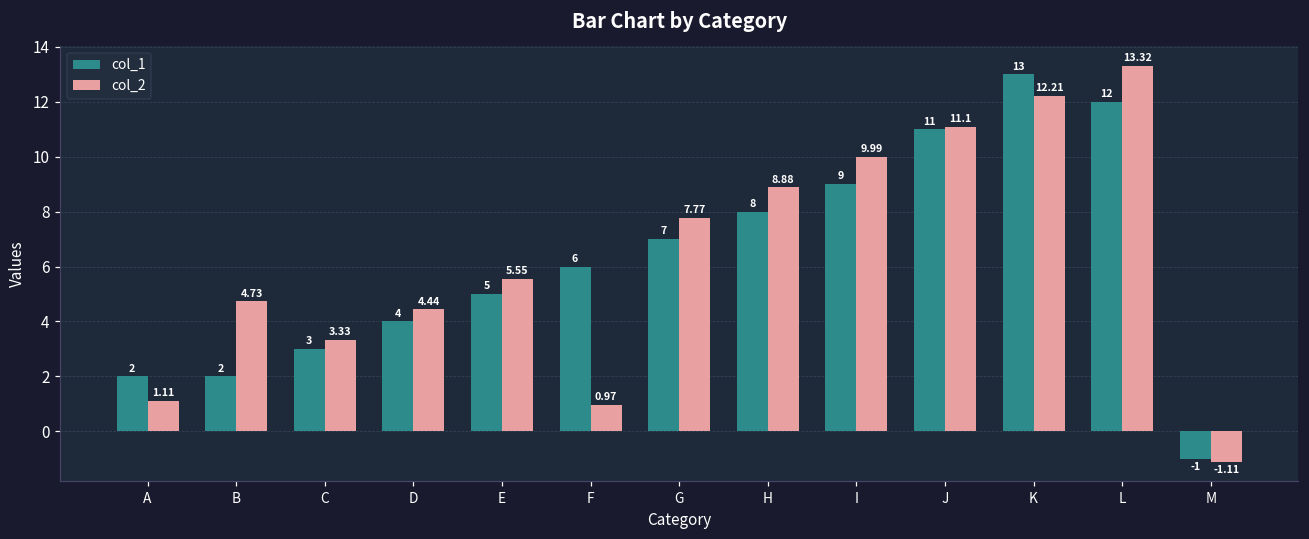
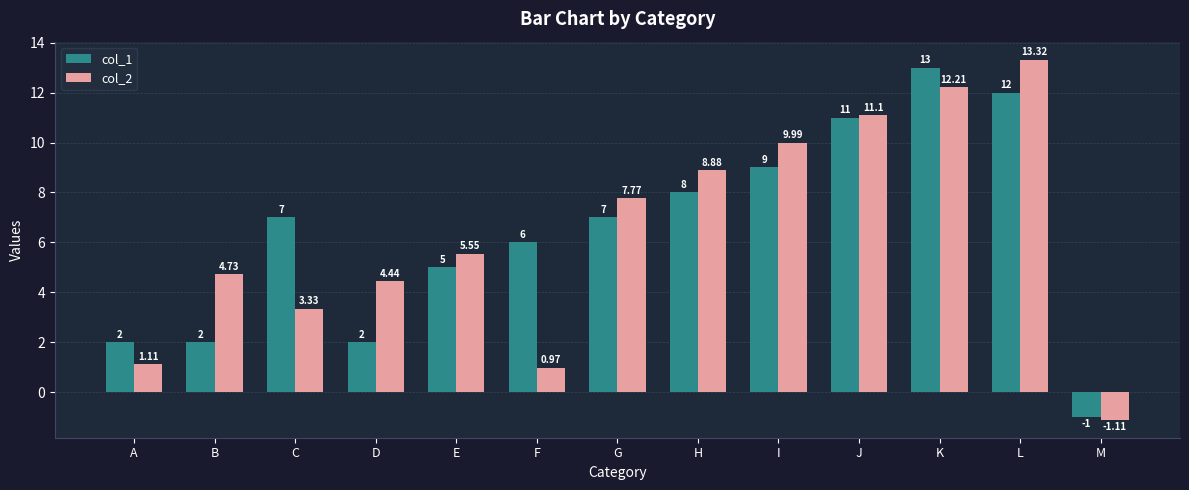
col_1, C: 3 -> 7
col_1, D: 4 -> 2
